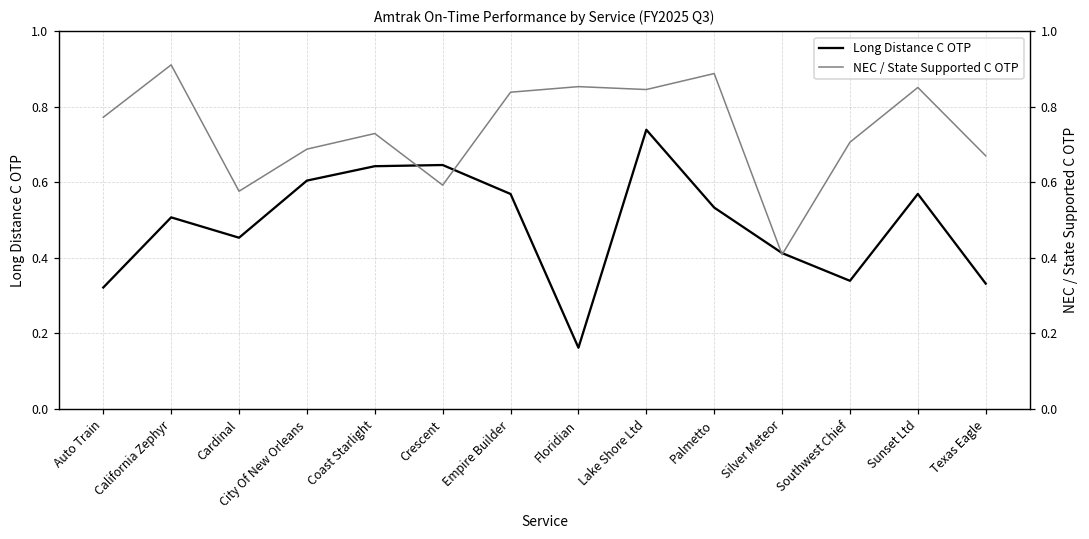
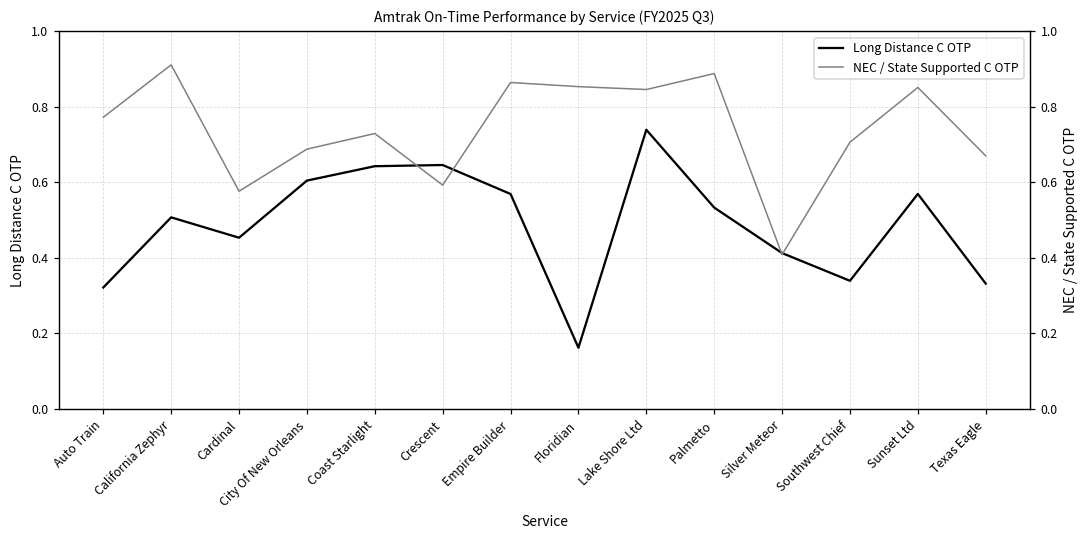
NEC / State Supported C OTP, Empire Builder: 0.84 -> 0.86
